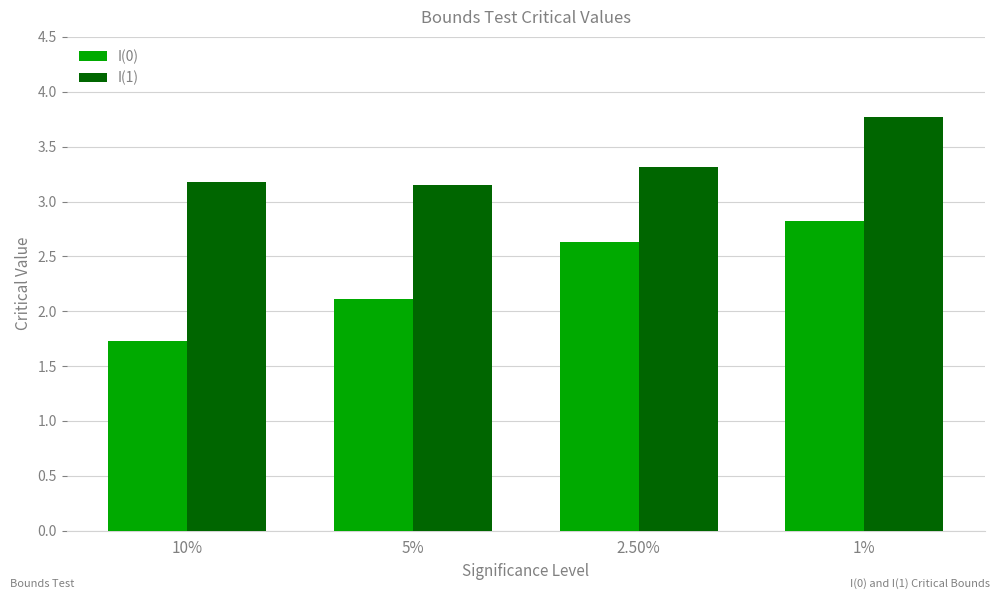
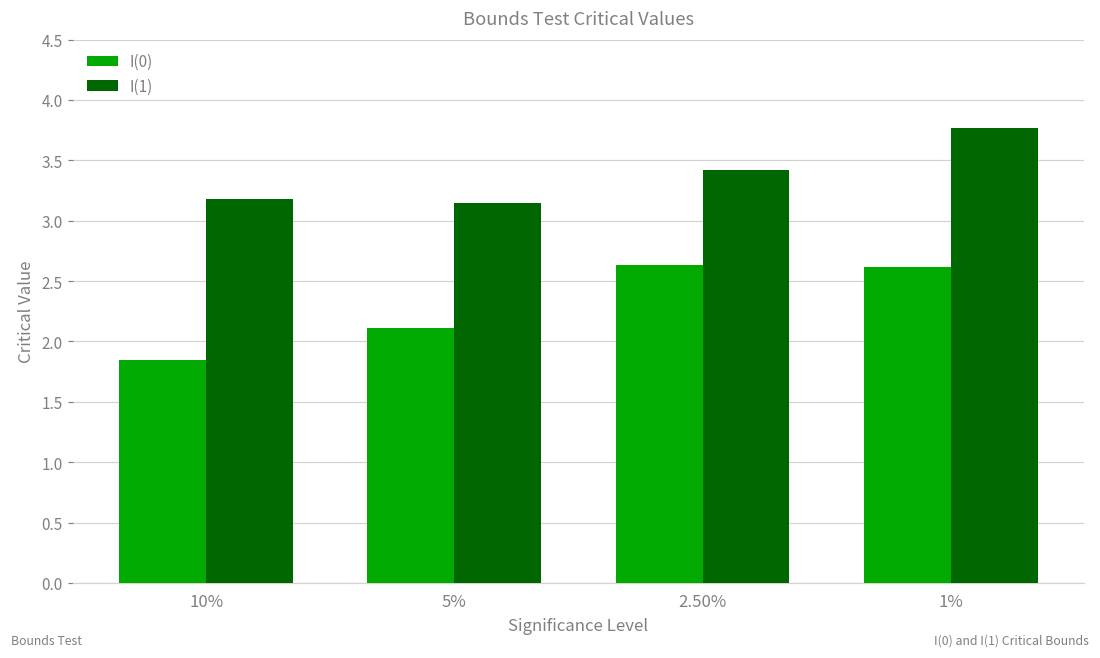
I(0), 10%: 1.73 -> 1.85
I(1), 2.50%: 3.31 -> 3.42
I(0), 1%: 2.82 -> 2.62
